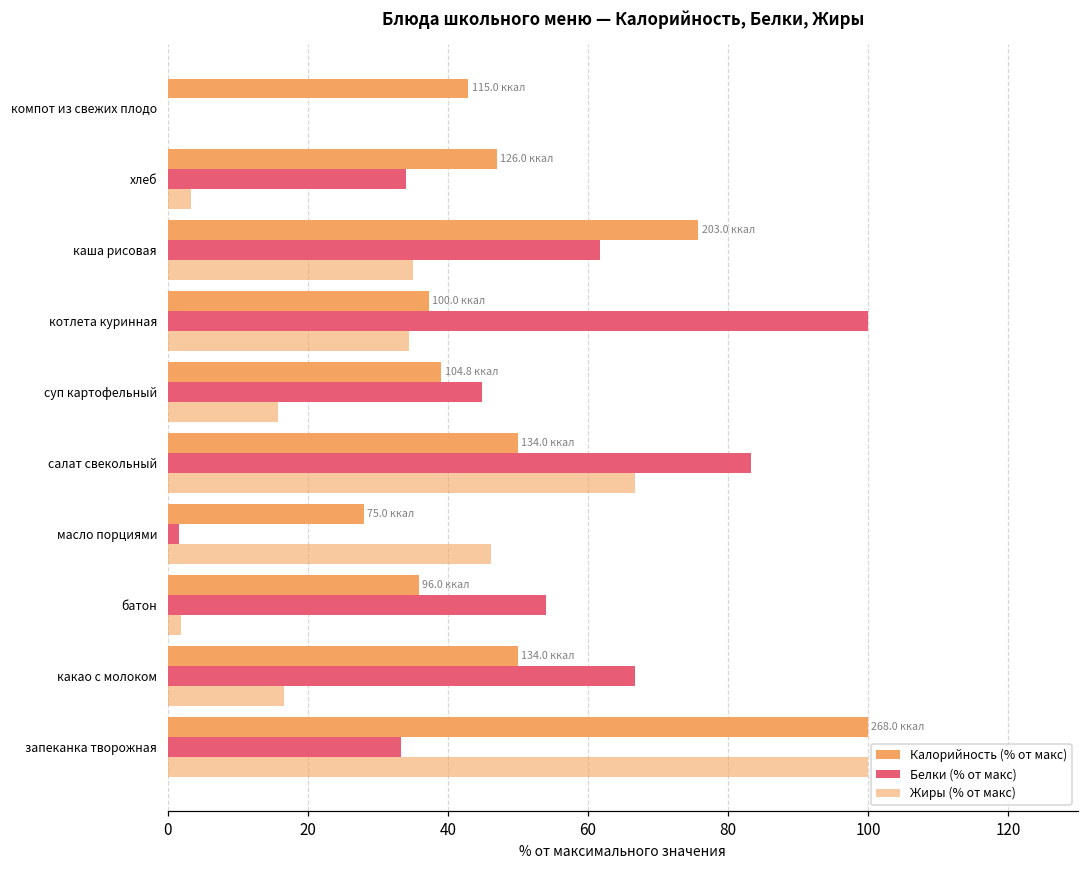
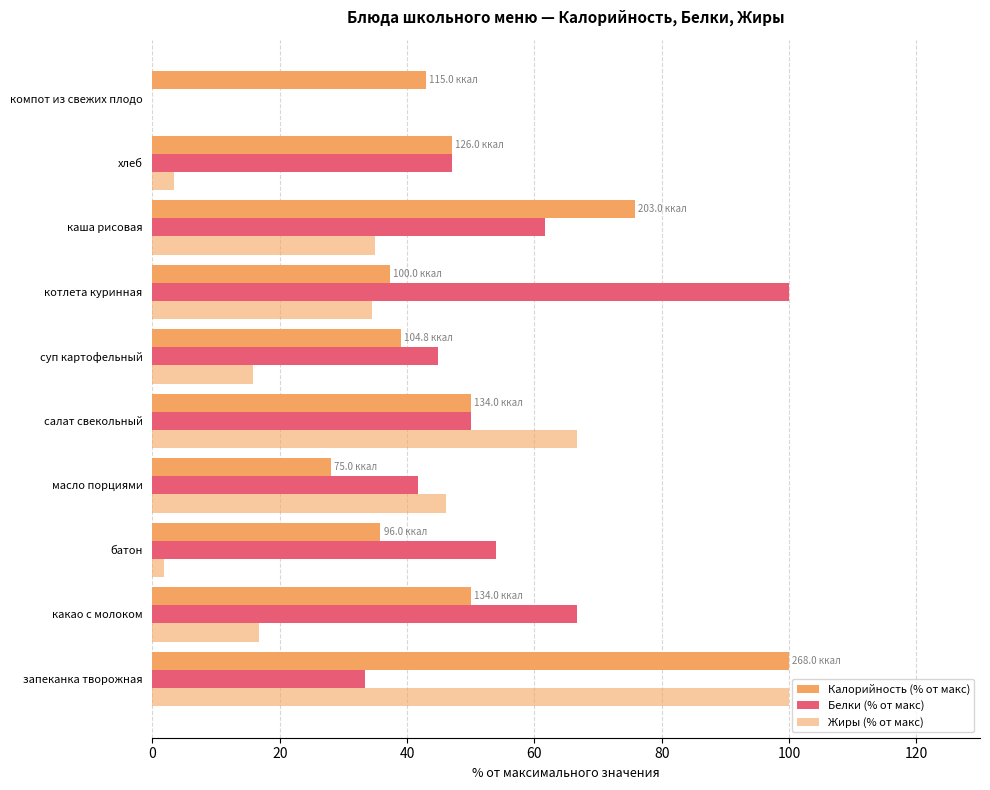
Белки (% от макс), хлеб: 34 -> 47
Белки (% от макс), салат свекольный: 83 -> 50
Белки (% от макс), масло порциями: 2 -> 42
